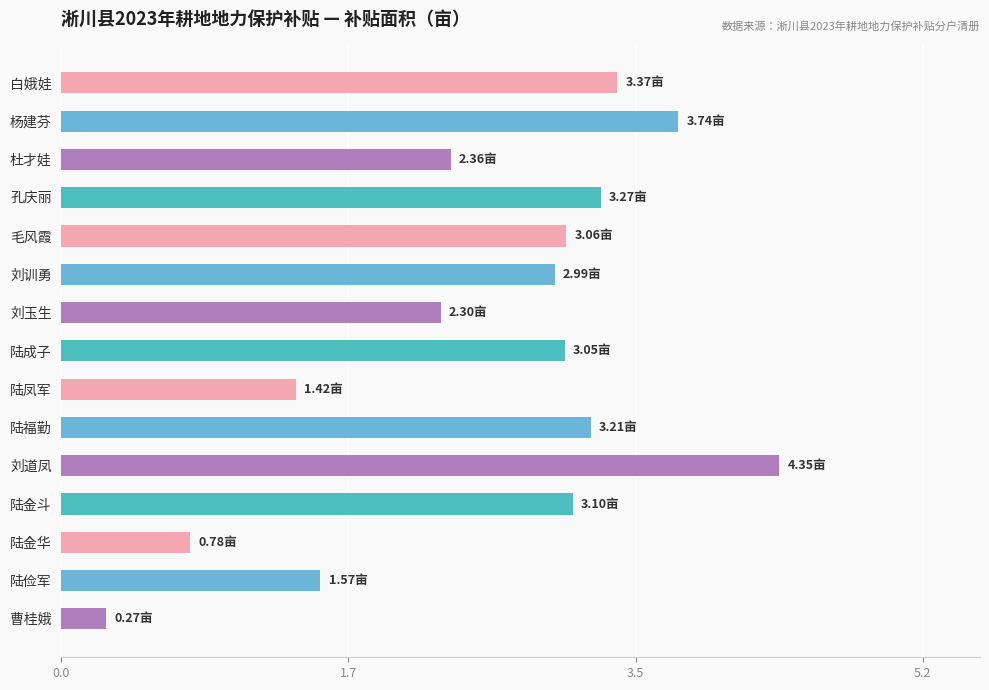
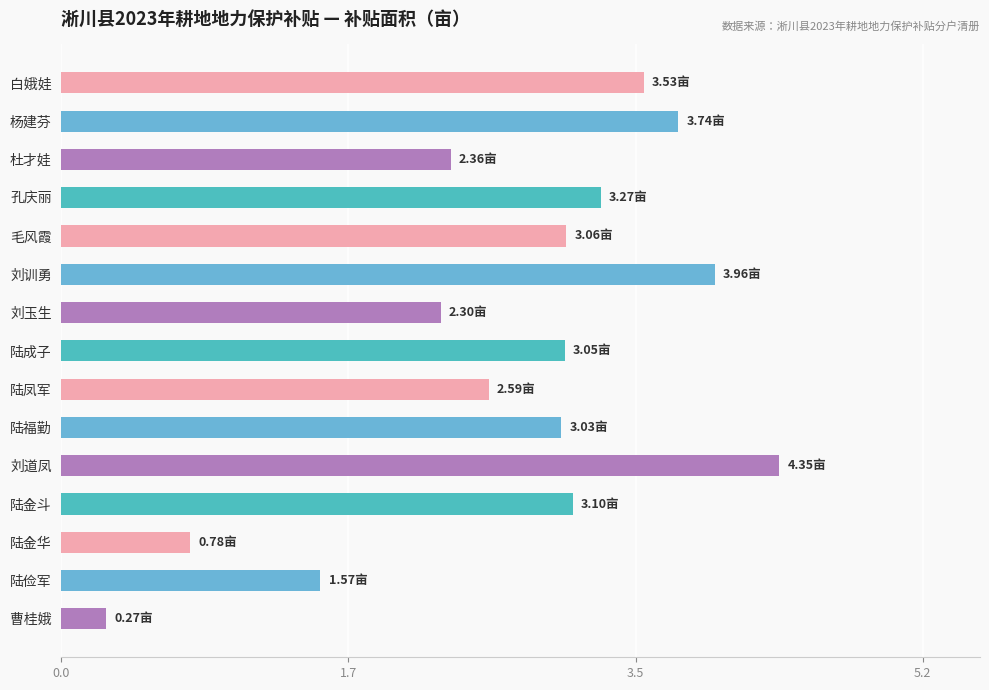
白娥娃: 3.37亩 -> 3.53亩
刘训勇: 2.99亩 -> 3.96亩
陆凤军: 1.42亩 -> 2.59亩
陆福勤: 3.21亩 -> 3.03亩
